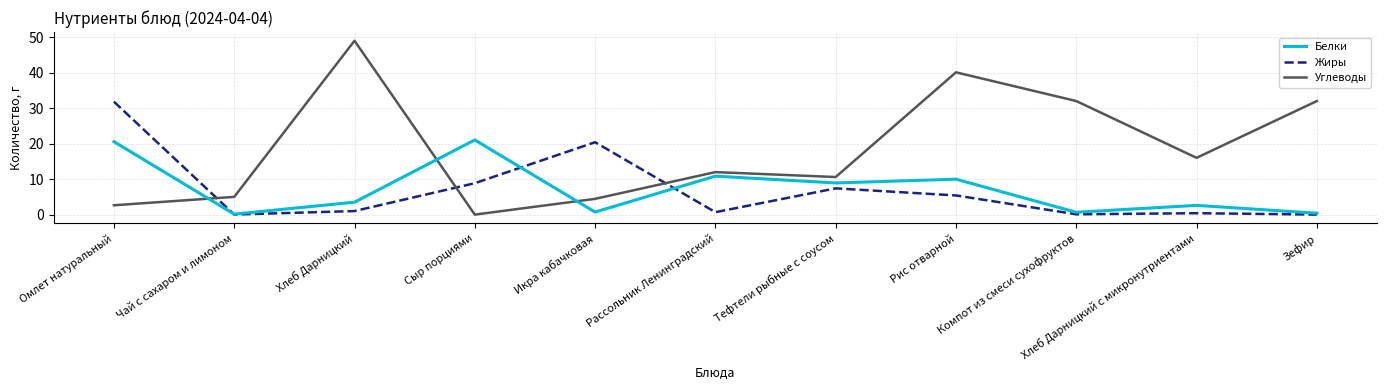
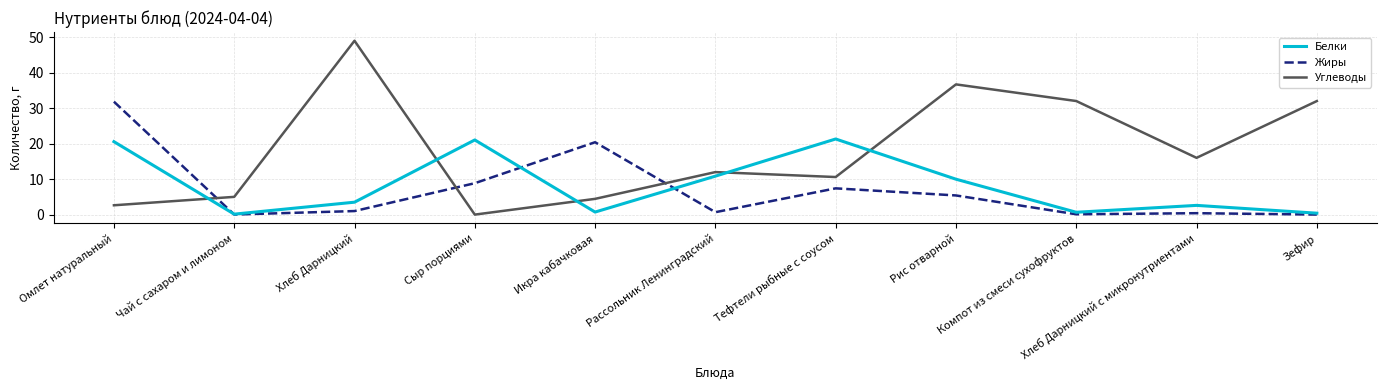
Белки, Тефтели рыбные с соусом: 9 -> 21
Углеводы, Рис отварной: 40 -> 37
